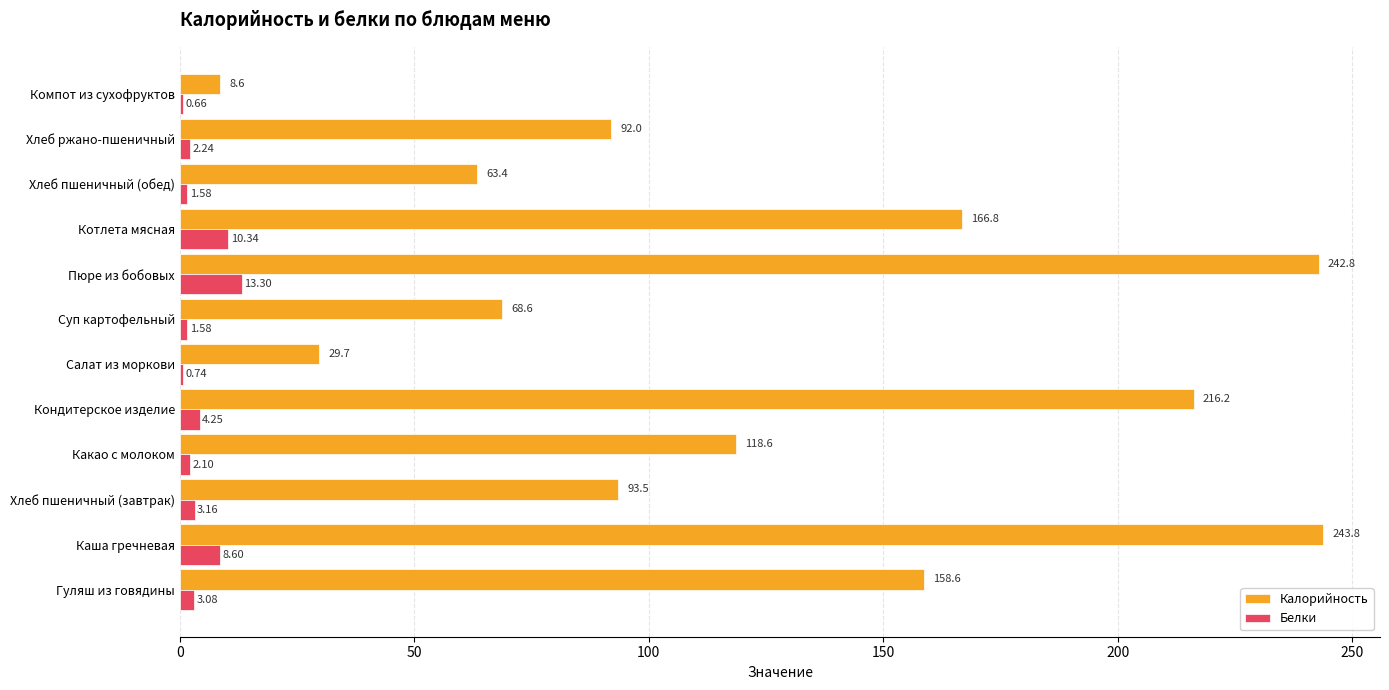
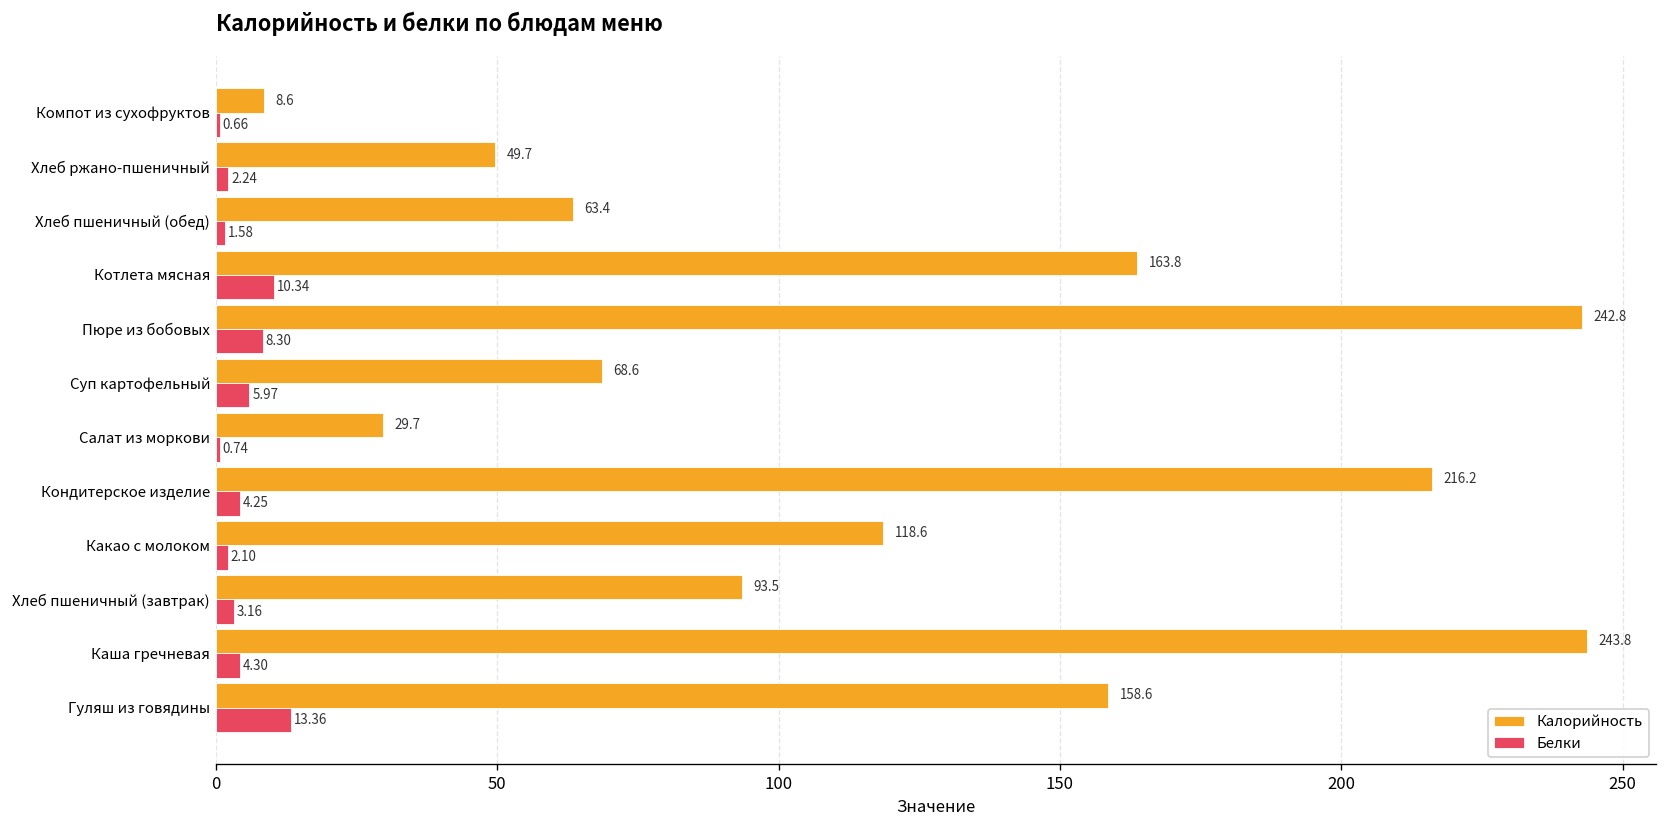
Калорийность, Хлеб ржано-пшеничный: 92.0 -> 49.7
Калорийность, Котлета мясная: 166.8 -> 163.8
Белки, Пюре из бобовых: 13.30 -> 8.30
Белки, Суп картофельный: 1.58 -> 5.97
Белки, Каша гречневая: 8.60 -> 4.30
Белки, Гуляш из говядины: 3.08 -> 13.36
